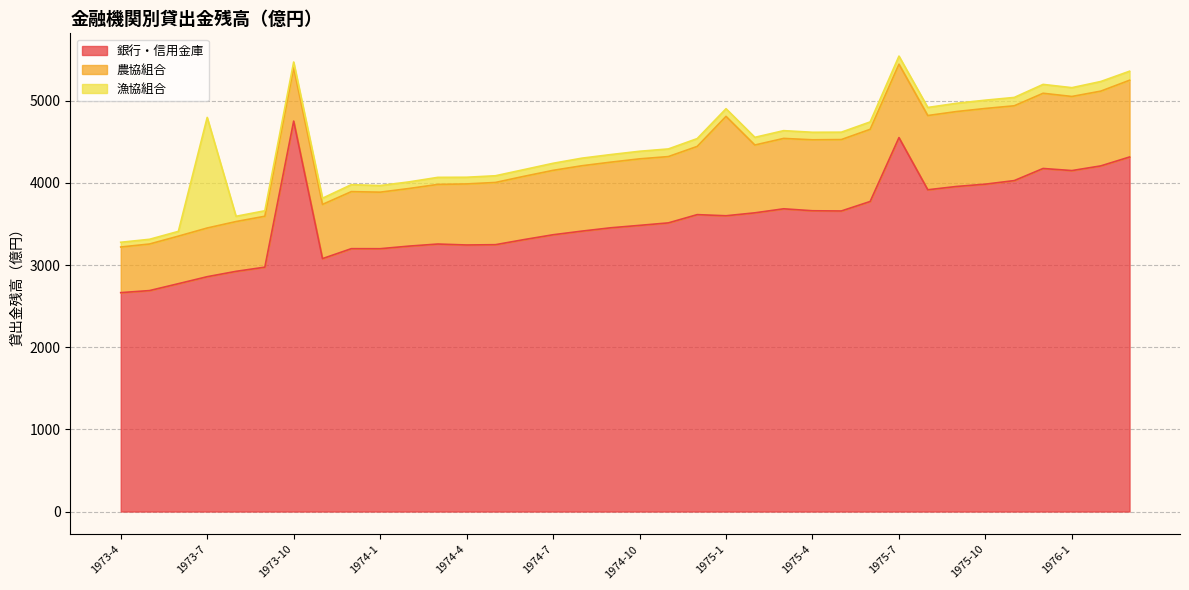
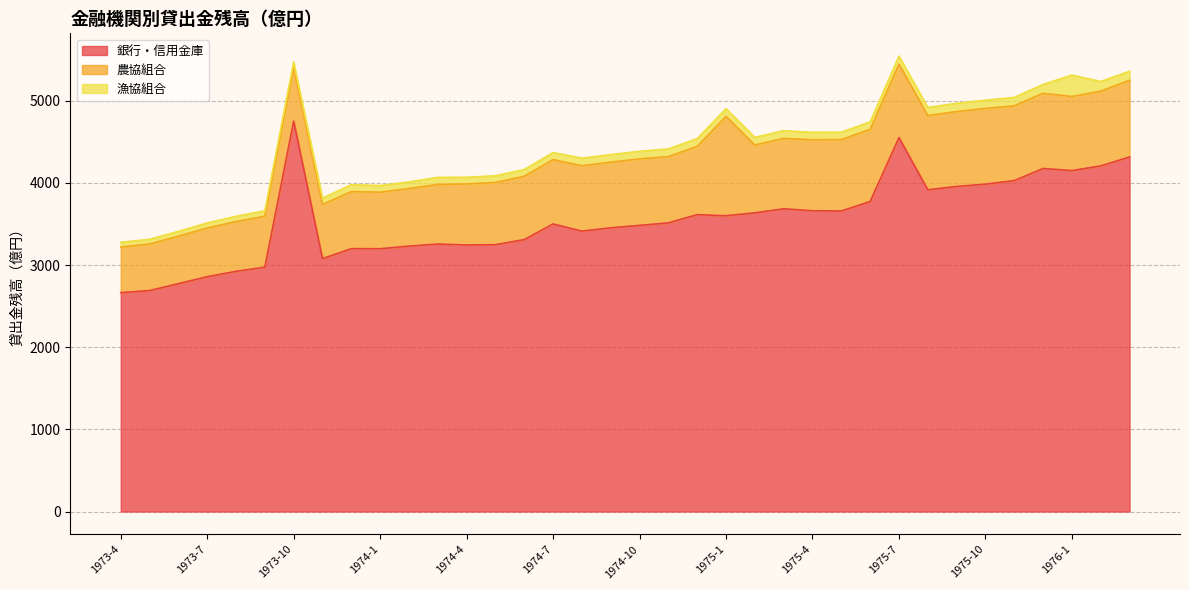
漁協組合, 1973-7: 1300 -> 100
銀行・信用金庫, 1974-7: 3400 -> 3500
漁協組合, 1976-1: 100 -> 300
